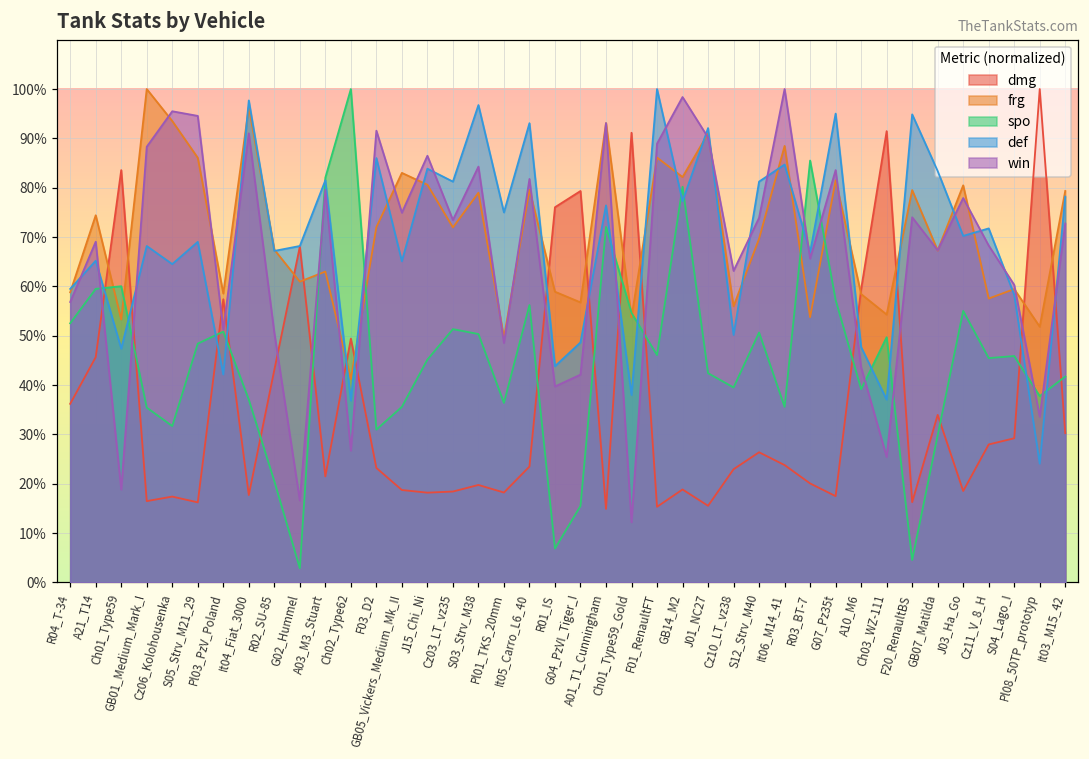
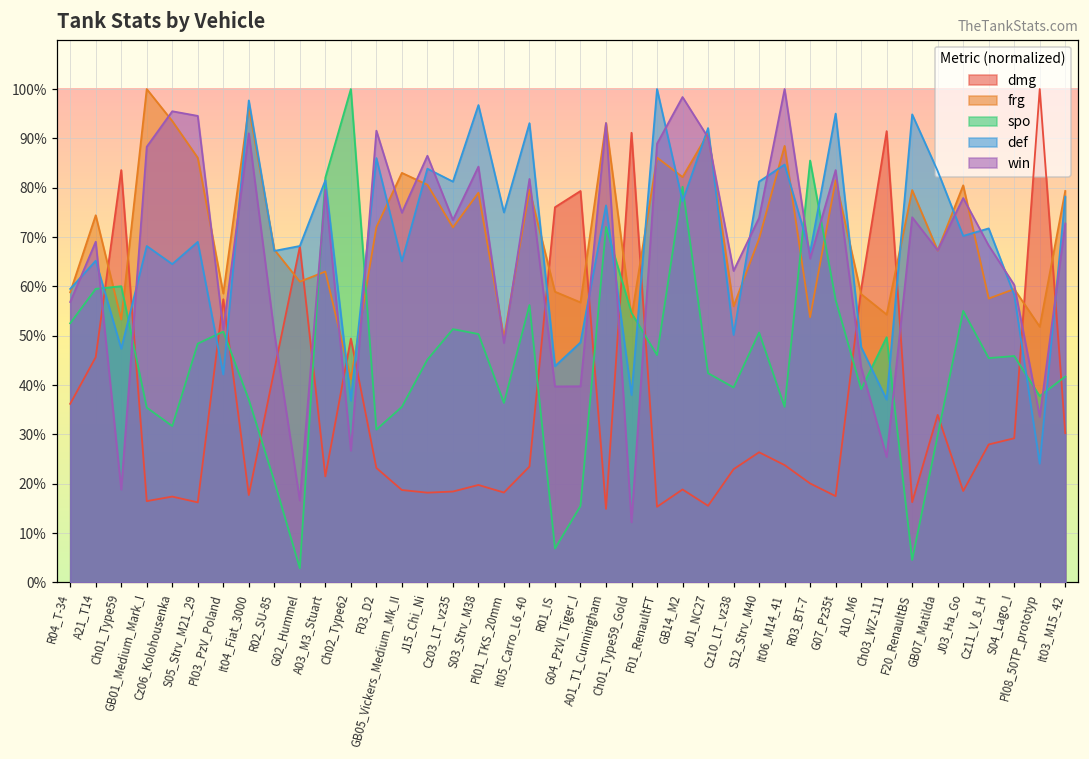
win, G04_PzVI_Tiger_I: 42% -> 40%
